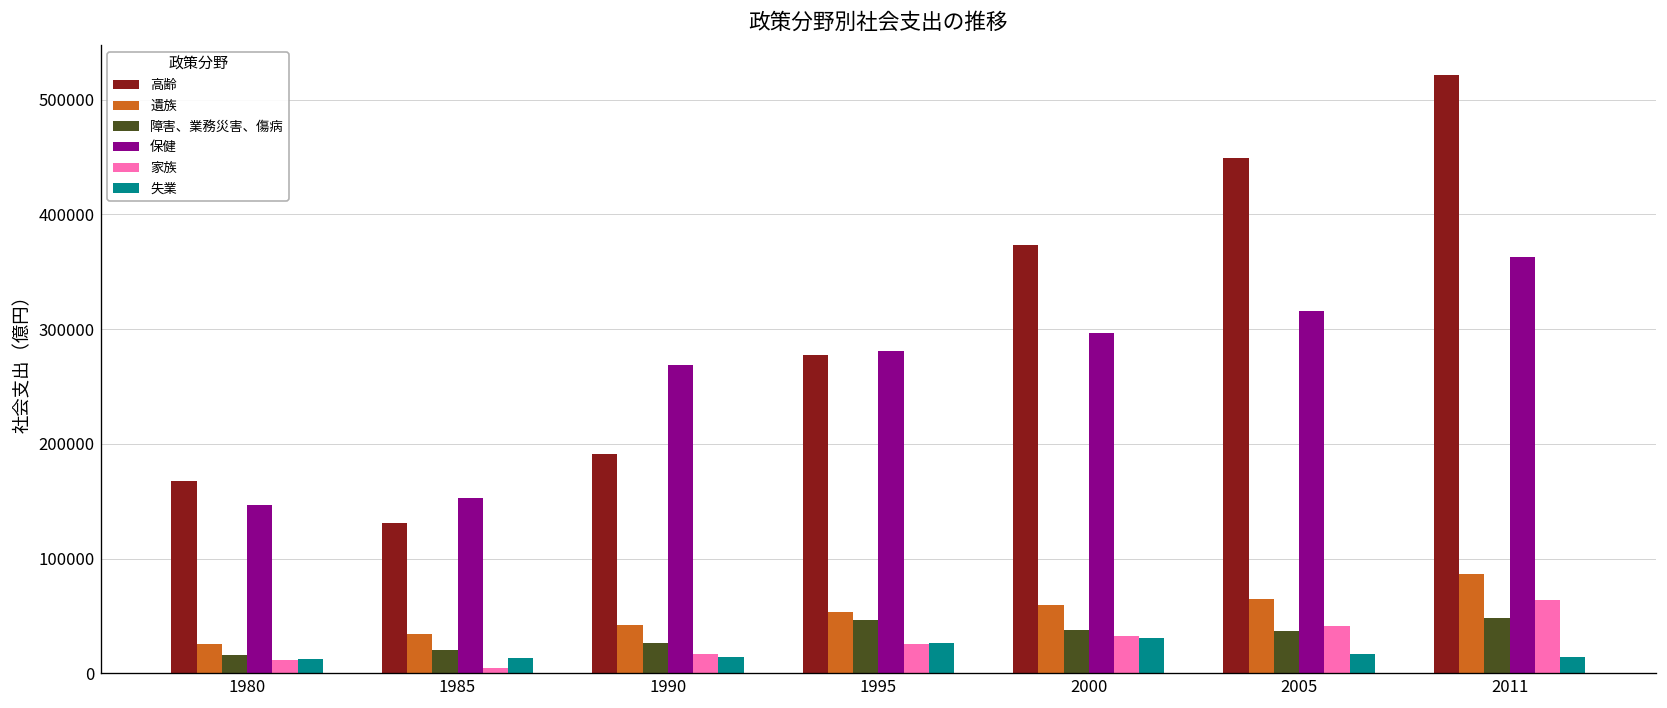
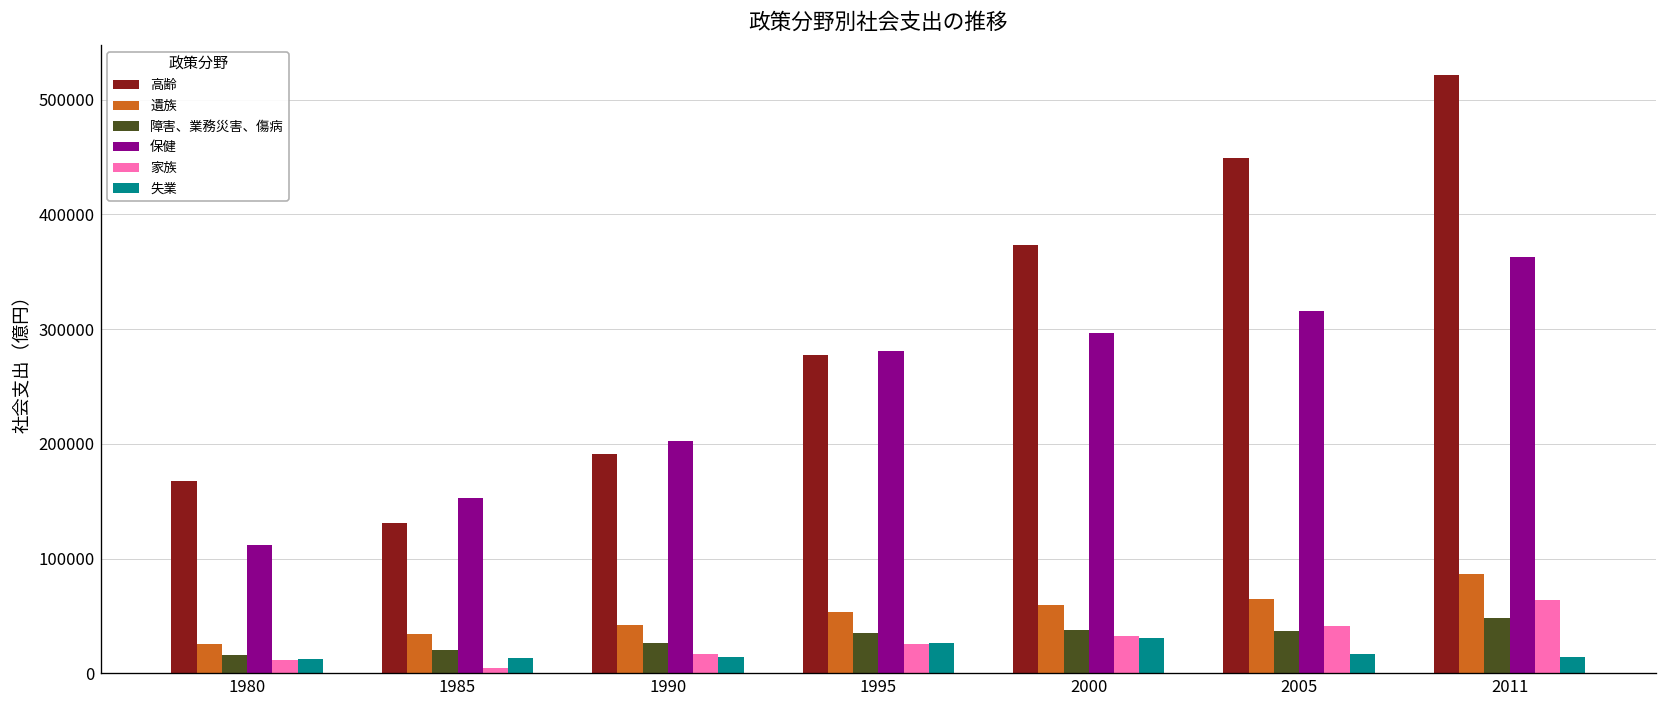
保健, 1980: 150000 -> 110000
保健, 1990: 270000 -> 200000
障害、業務災害、傷病, 1995: 50000 -> 40000
